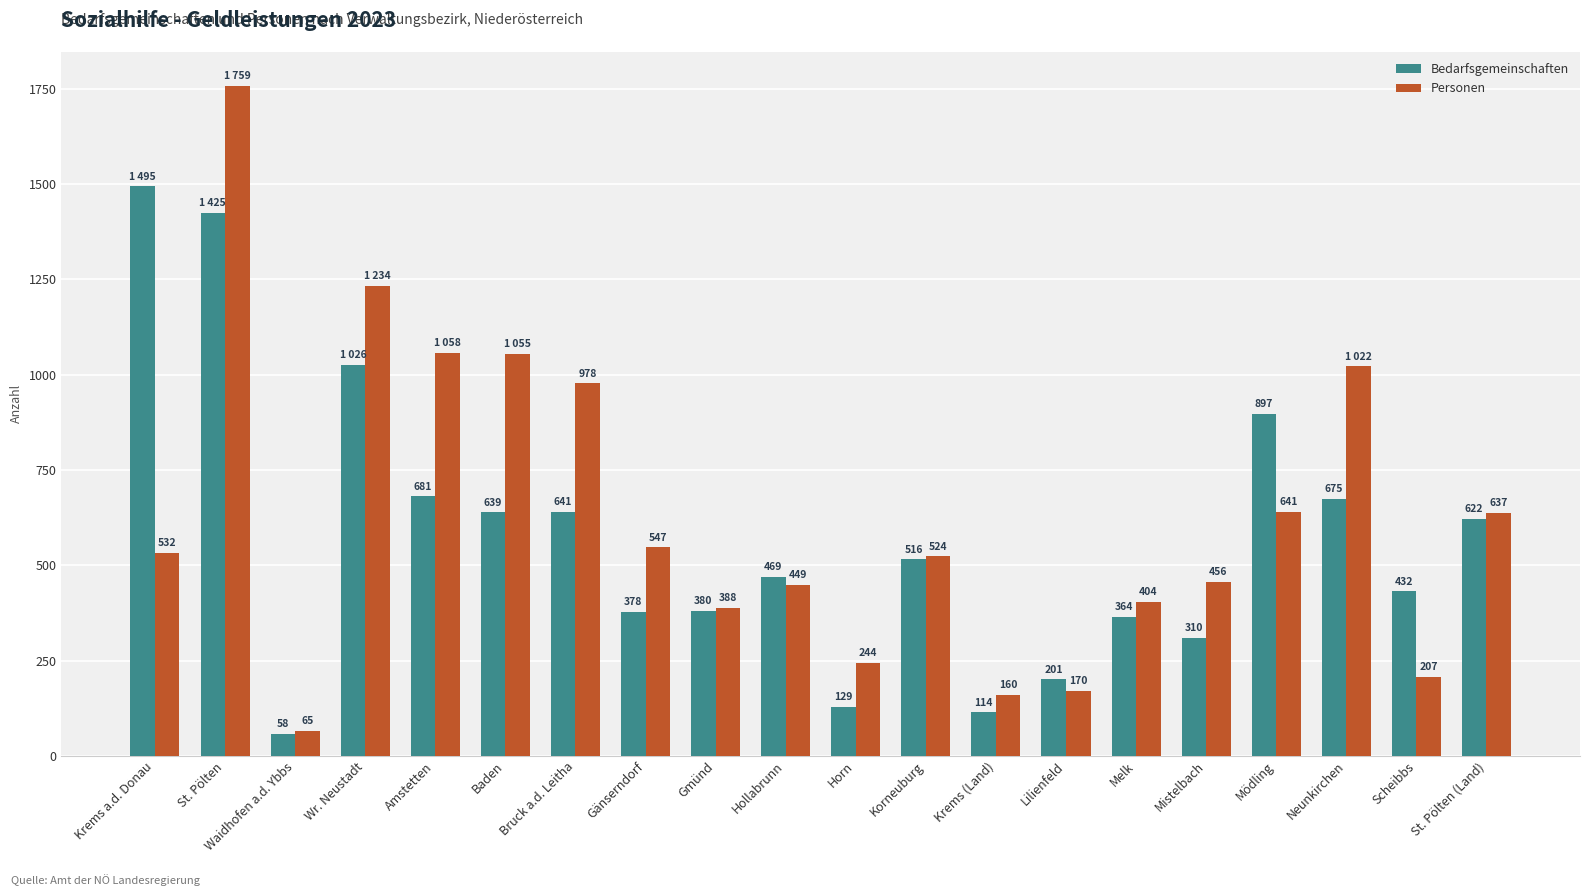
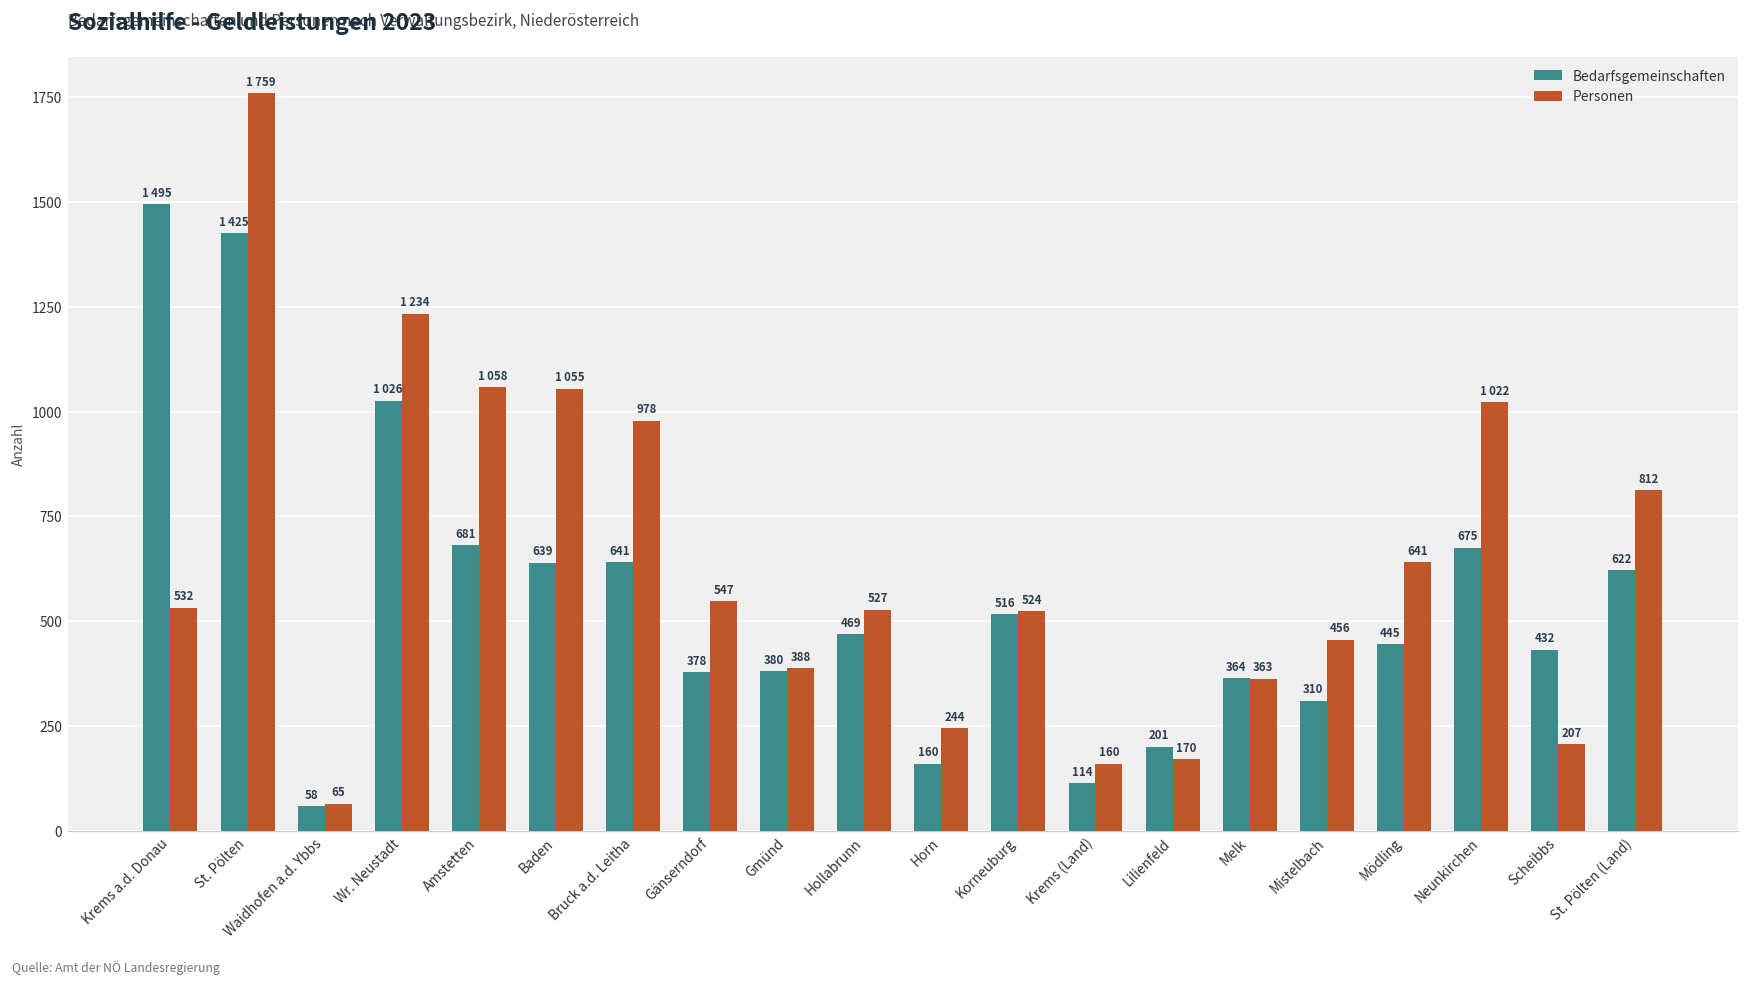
Personen, Hollabrunn: 449 -> 527
Bedarfsgemeinschaften, Horn: 129 -> 160
Personen, Melk: 404 -> 363
Bedarfsgemeinschaften, Mödling: 897 -> 445
Personen, St. Pölten (Land): 637 -> 812
